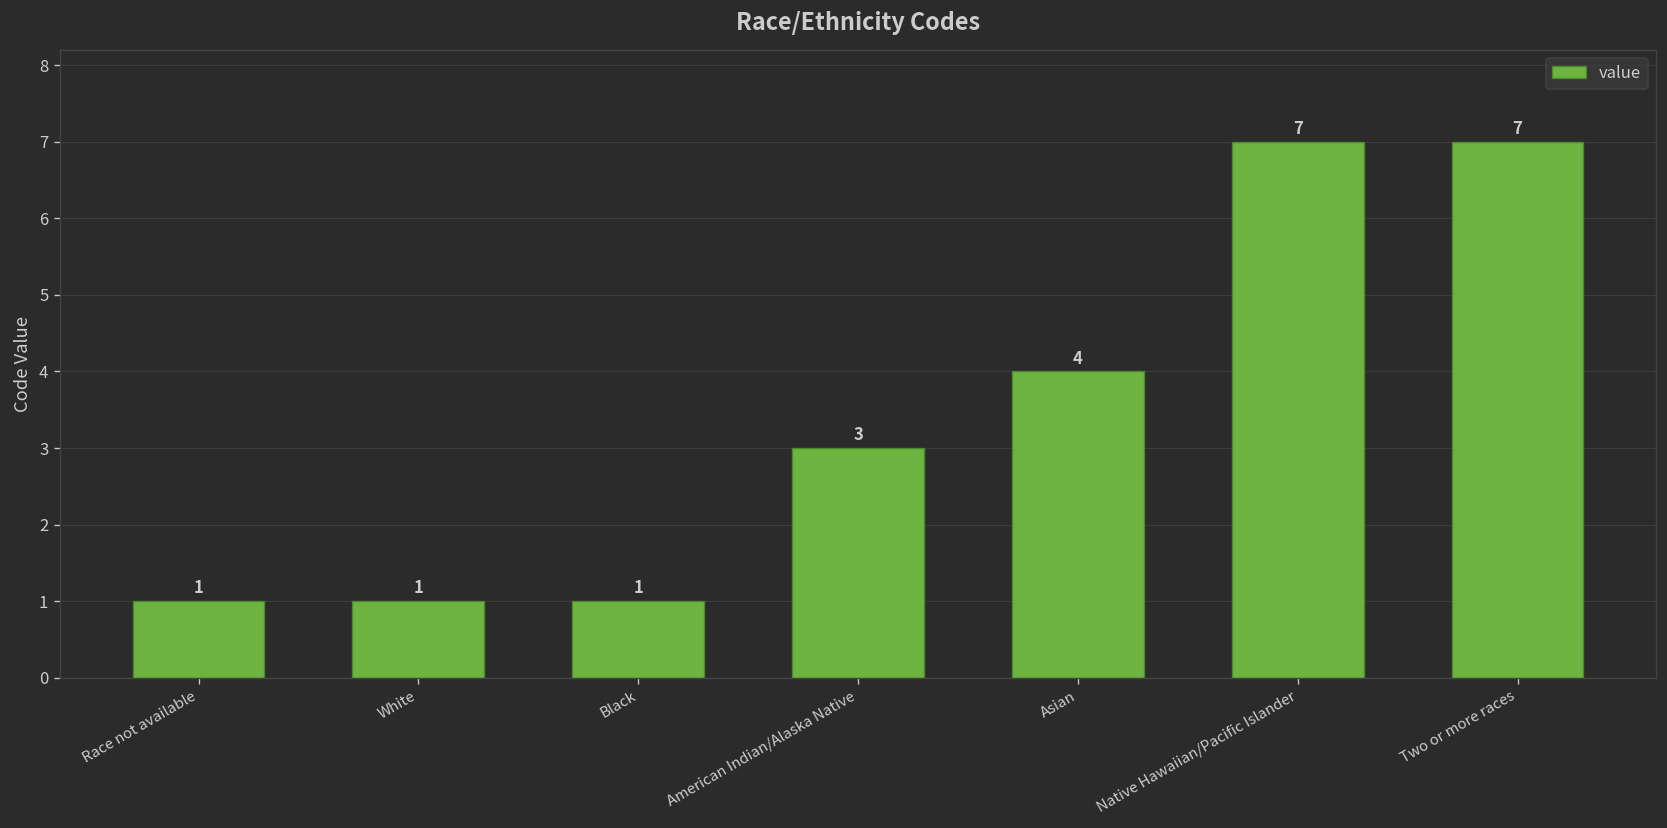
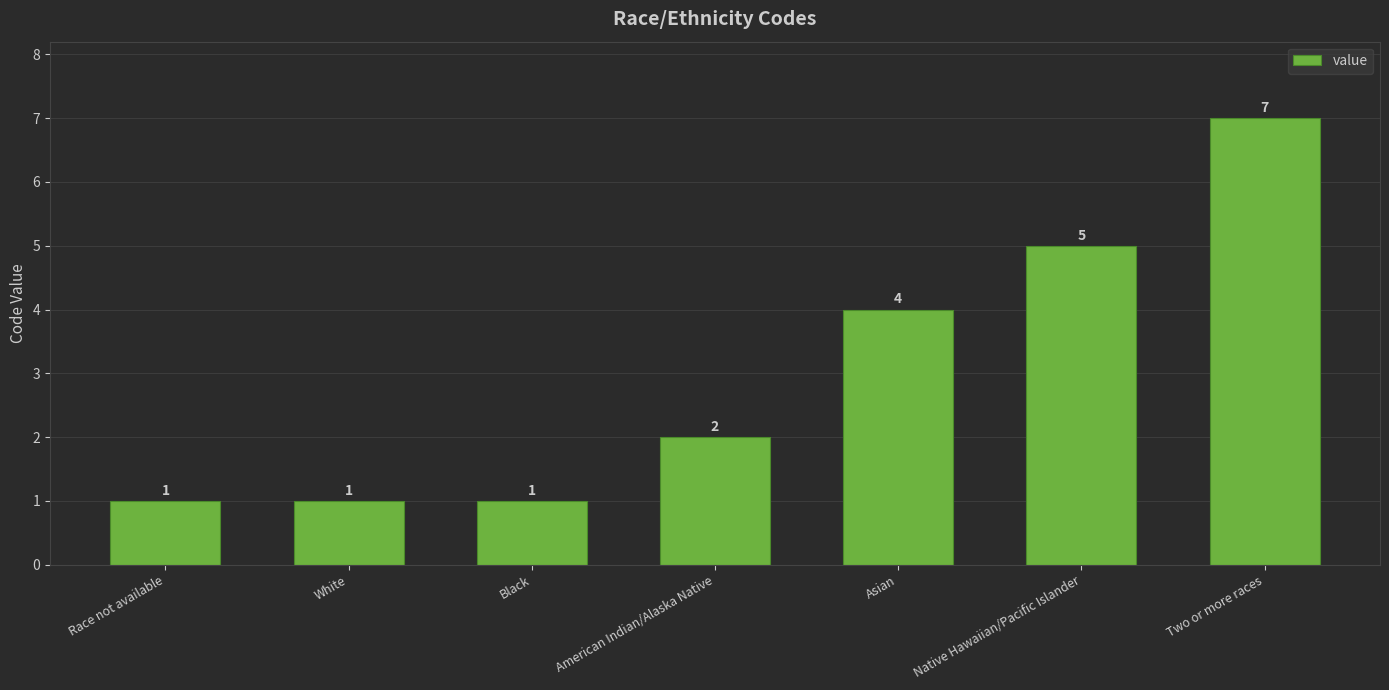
American Indian/Alaska Native: 3 -> 2
Native Hawaiian/Pacific Islander: 7 -> 5
